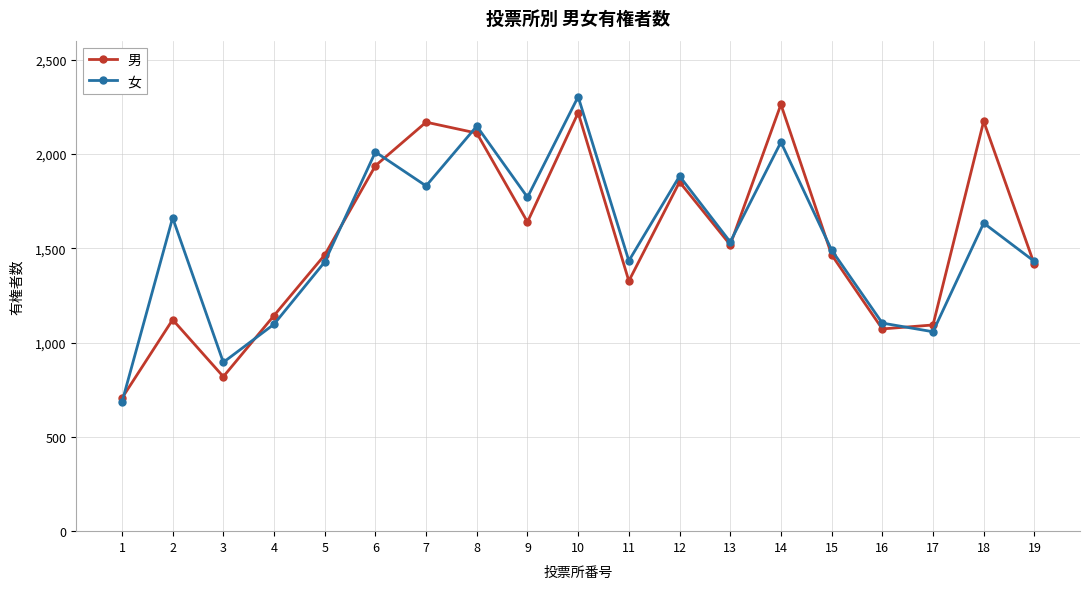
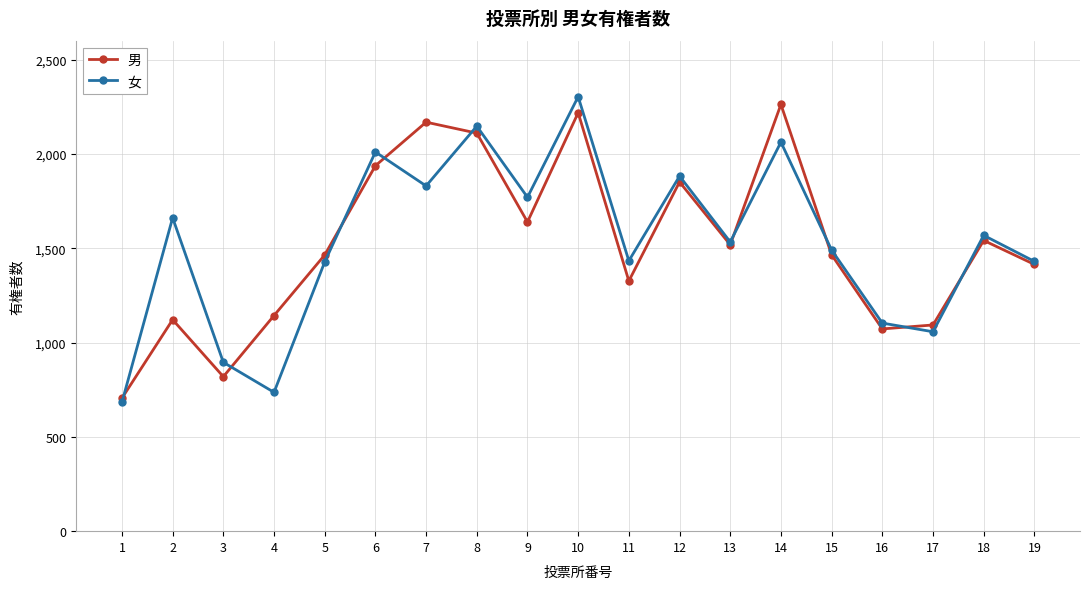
女, 4: 1,100 -> 740
男, 18: 2,170 -> 1,540
女, 18: 1,630 -> 1,570
